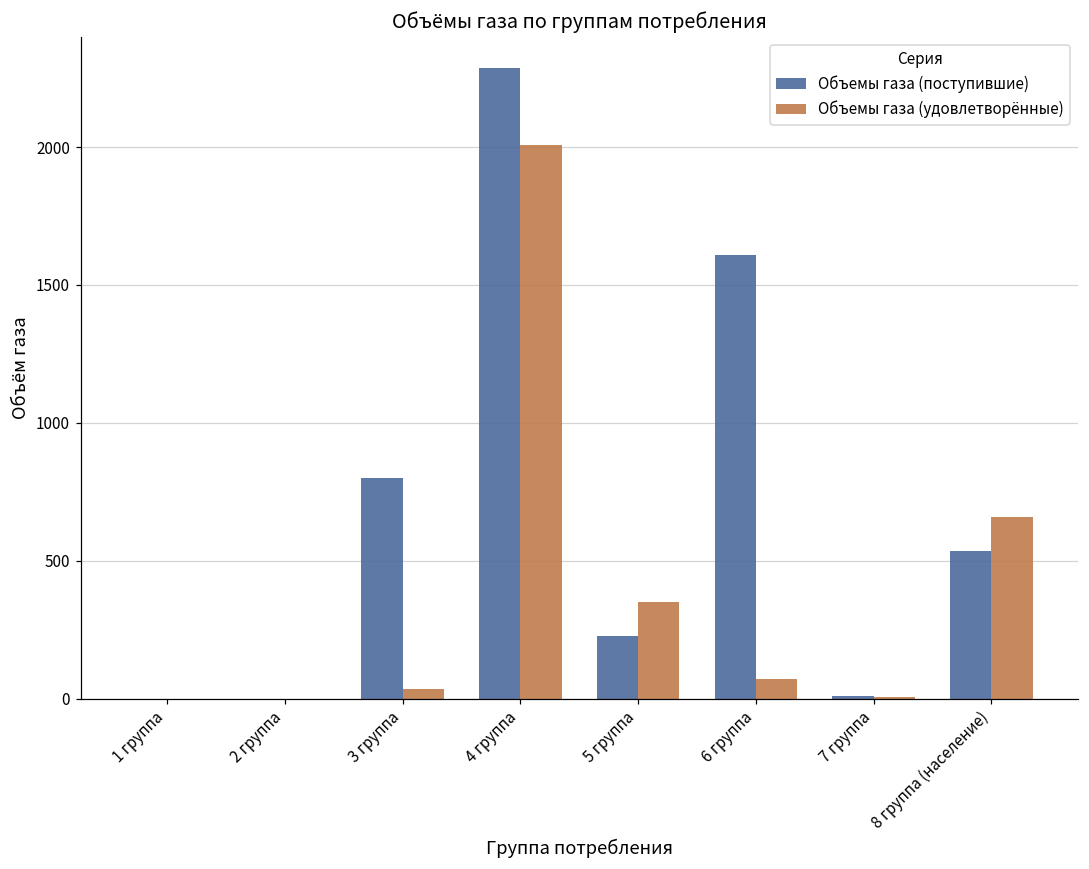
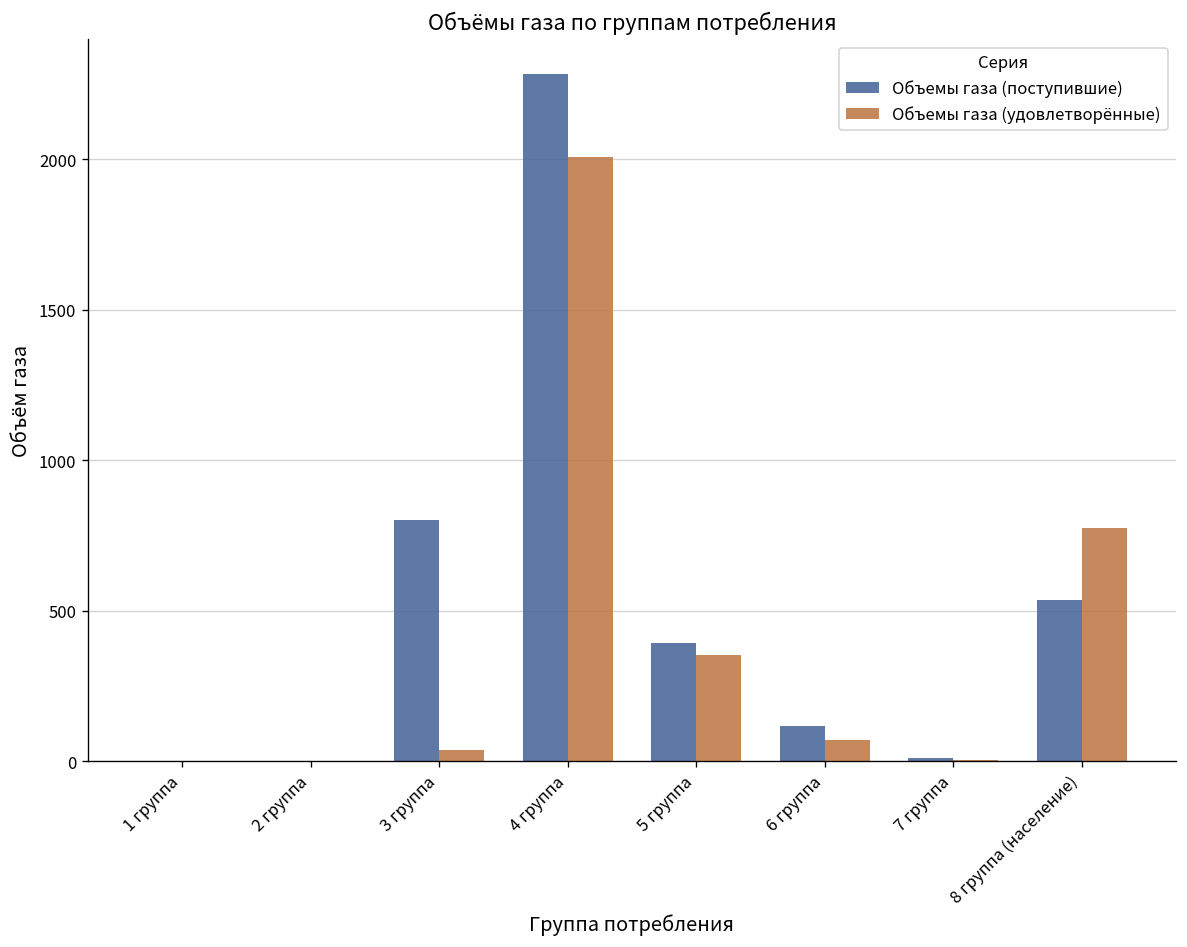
Объемы газа (поступившие), 5 группа: 230 -> 390
Объемы газа (поступившие), 6 группа: 1610 -> 120
Объемы газа (удовлетворённые), 8 группа (население): 660 -> 780
